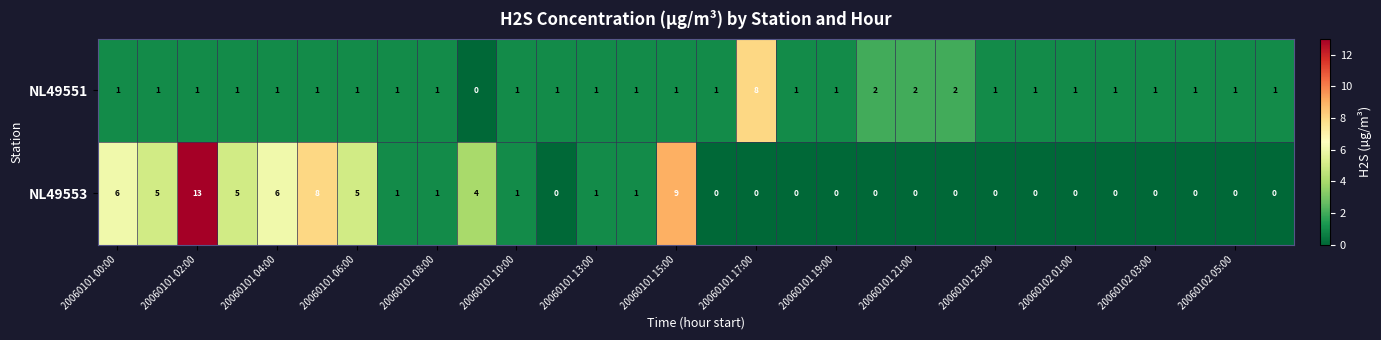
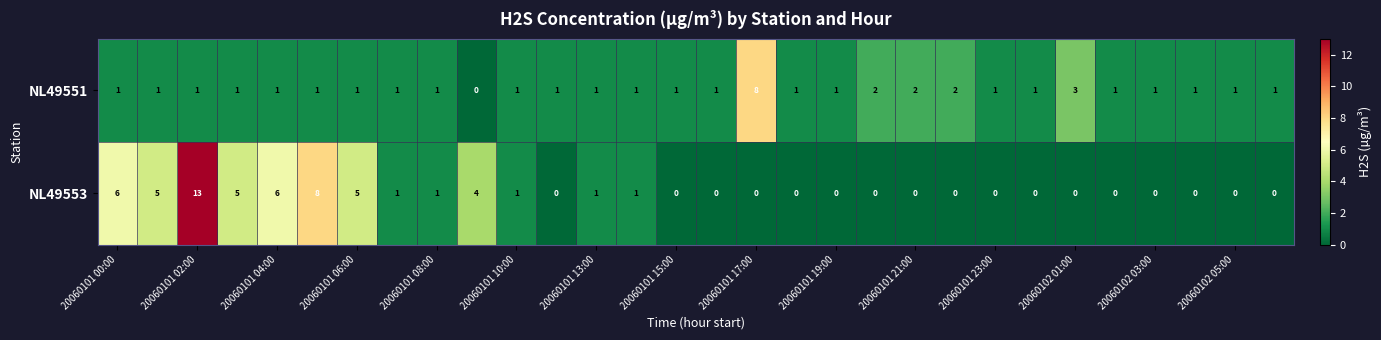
NL49551, 20060102 01:00: 1 -> 3
NL49553, 20060101 15:00: 9 -> 0
